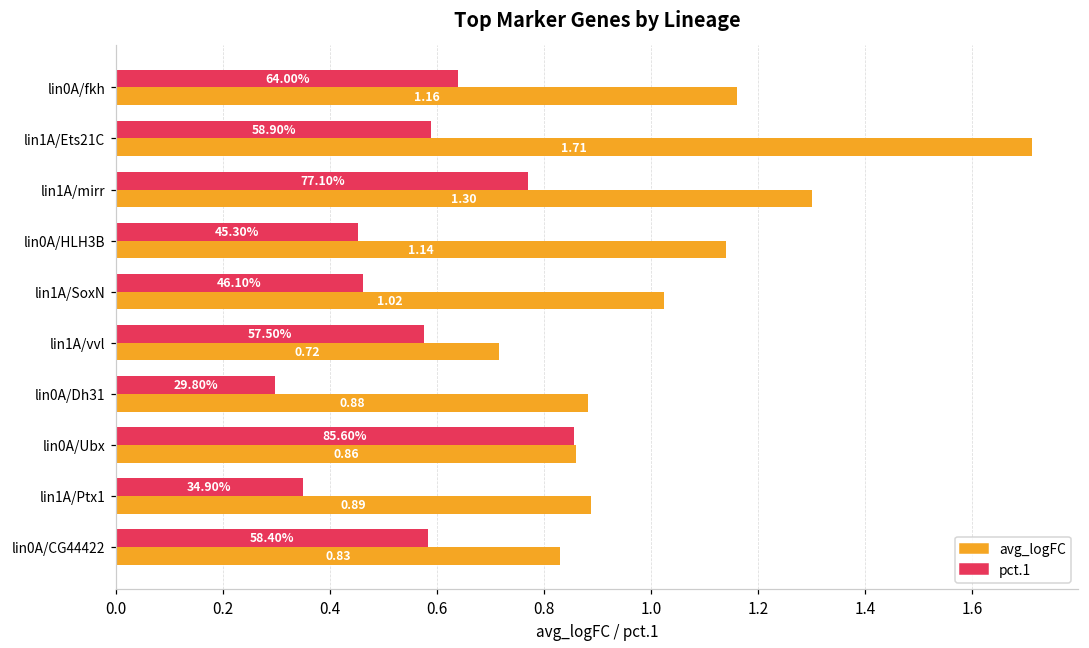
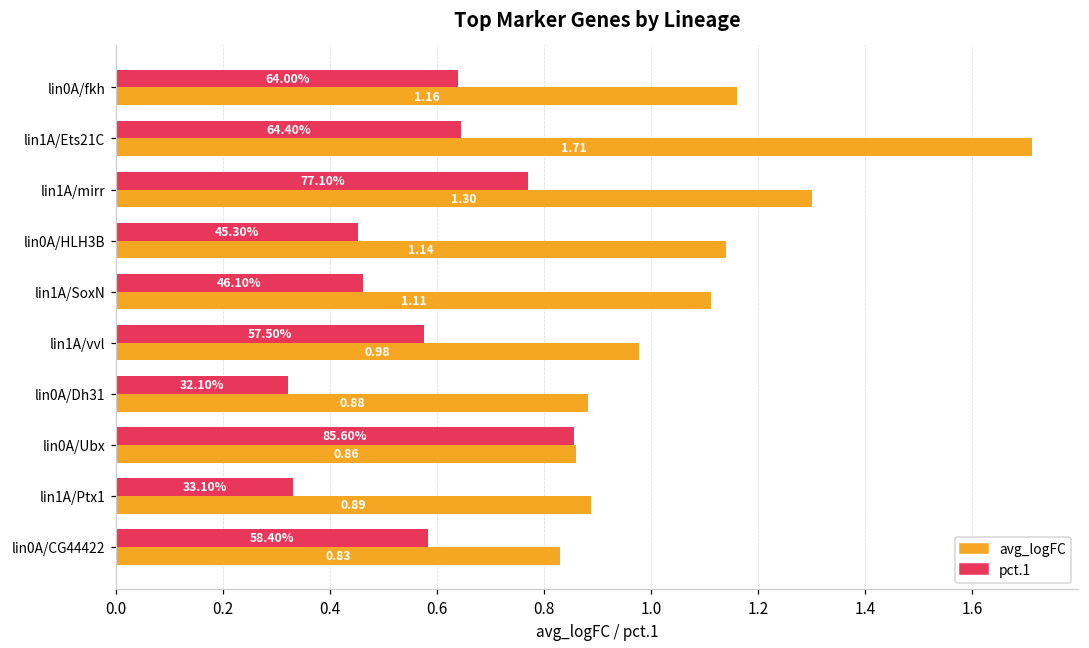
pct.1, lin1A/Ets21C: 58.90% -> 64.40%
avg_logFC, lin1A/SoxN: 1.02 -> 1.11
avg_logFC, lin1A/vvl: 0.72 -> 0.98
pct.1, lin0A/Dh31: 29.80% -> 32.10%
pct.1, lin1A/Ptx1: 34.90% -> 33.10%
